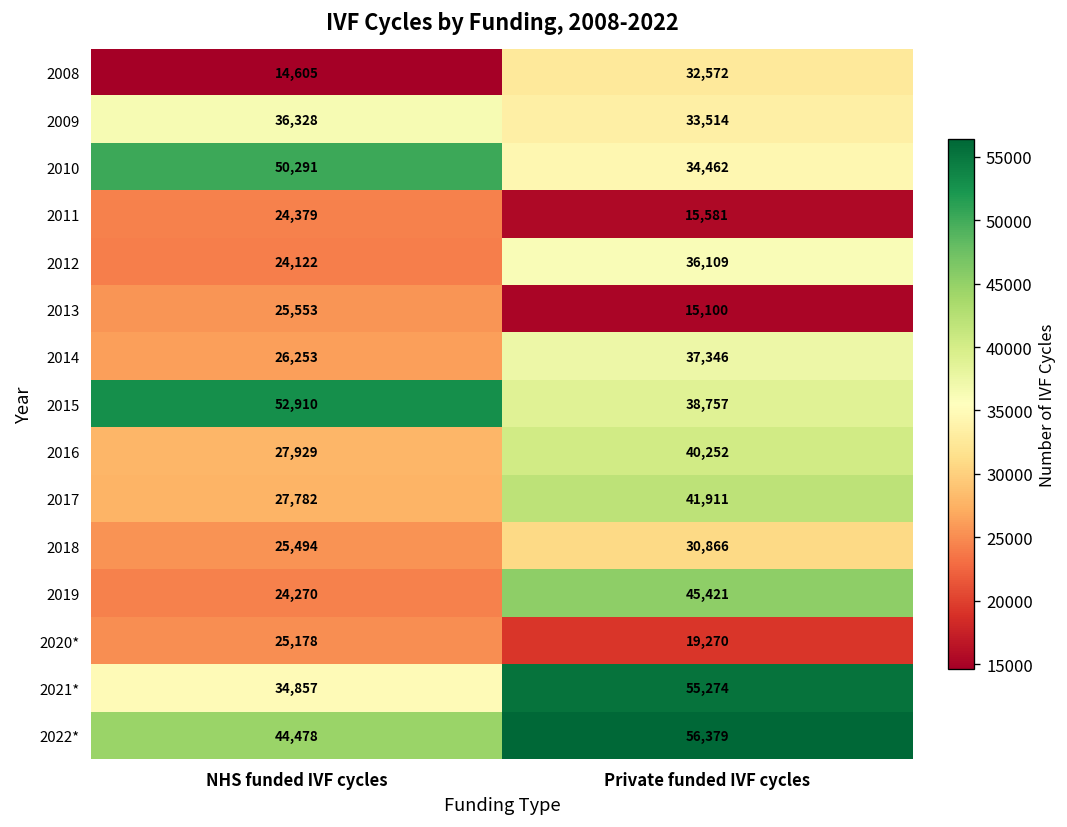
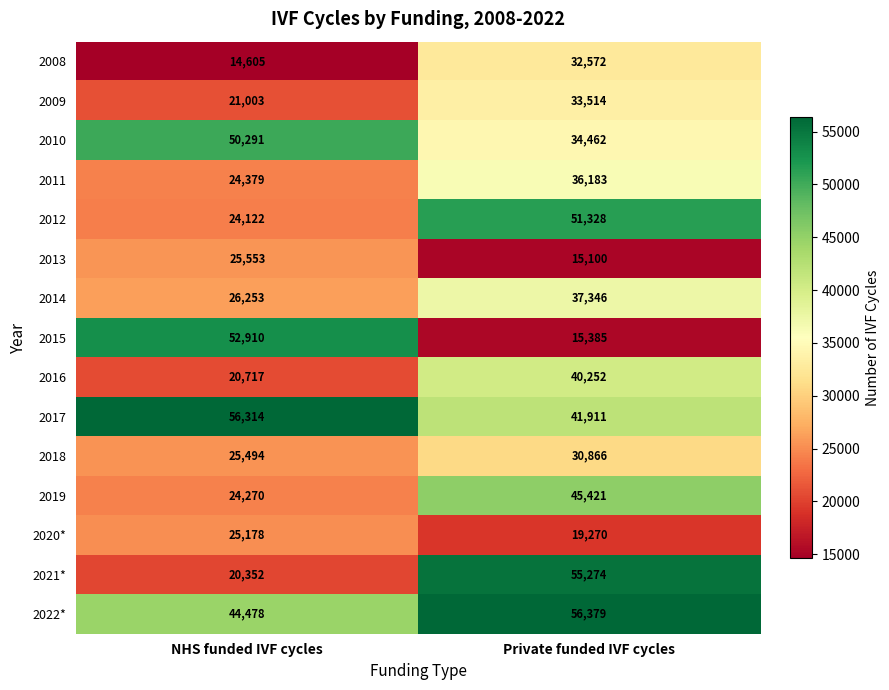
2009, NHS funded IVF cycles: 36,328 -> 21,003
2011, Private funded IVF cycles: 15,581 -> 36,183
2012, Private funded IVF cycles: 36,109 -> 51,328
2015, Private funded IVF cycles: 38,757 -> 15,385
2016, NHS funded IVF cycles: 27,929 -> 20,717
2017, NHS funded IVF cycles: 27,782 -> 56,314
2021*, NHS funded IVF cycles: 34,857 -> 20,352
